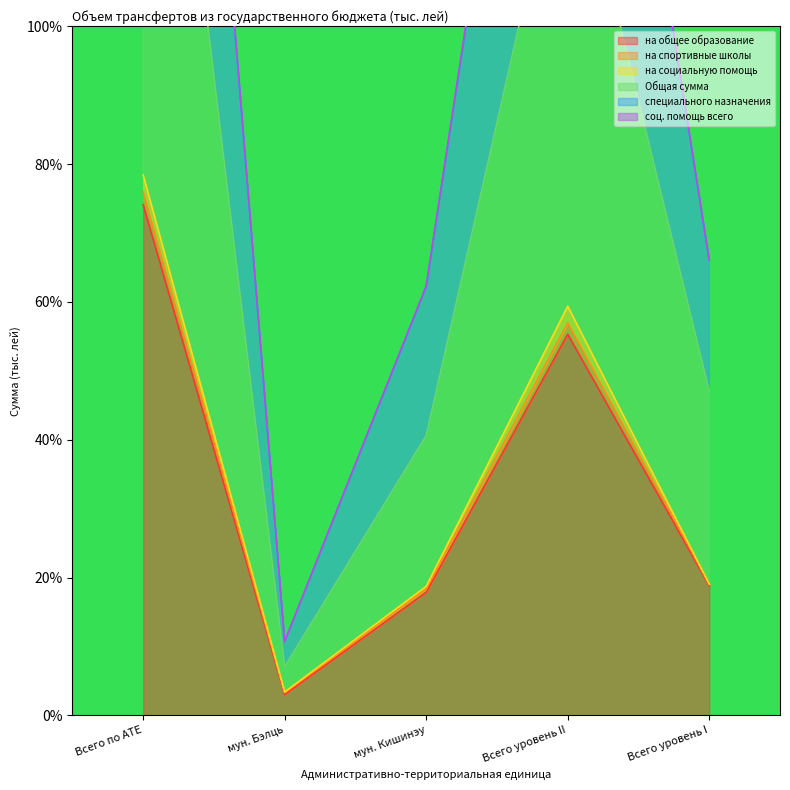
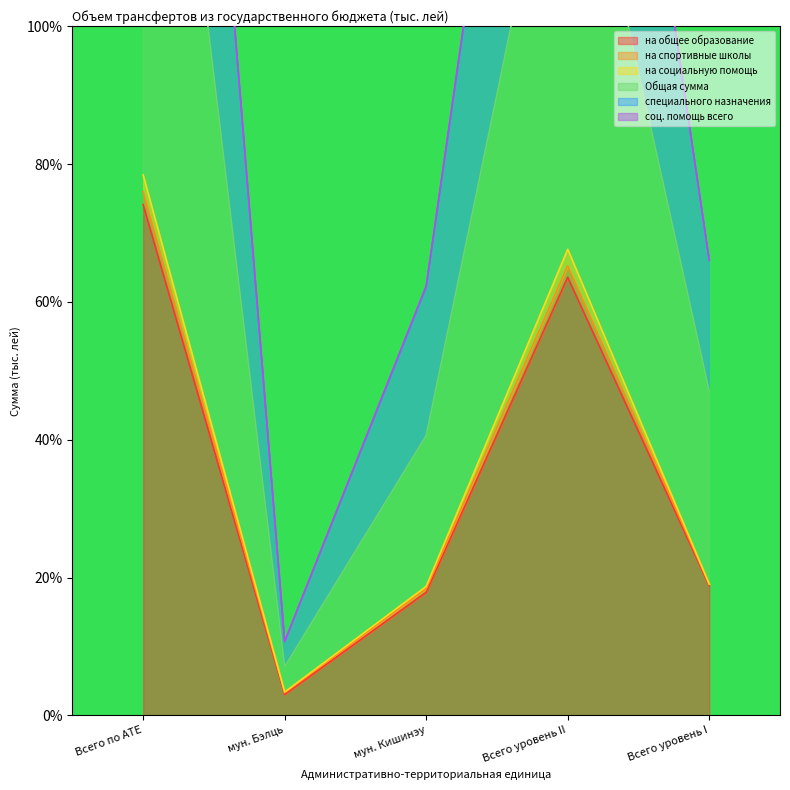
на общее образование, Всего уровень II: 55% -> 64%
